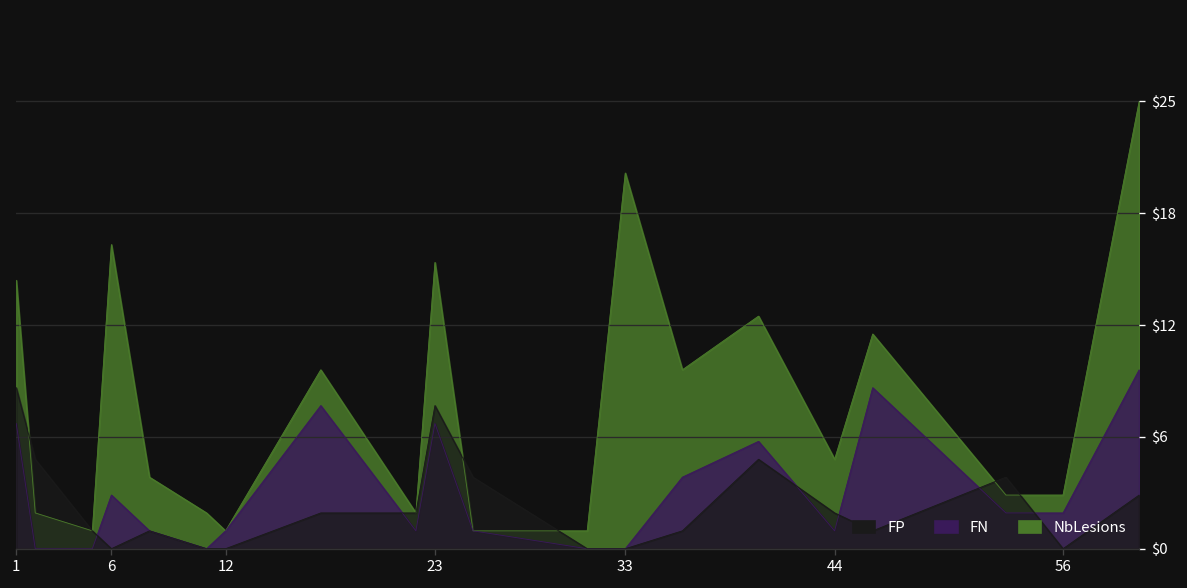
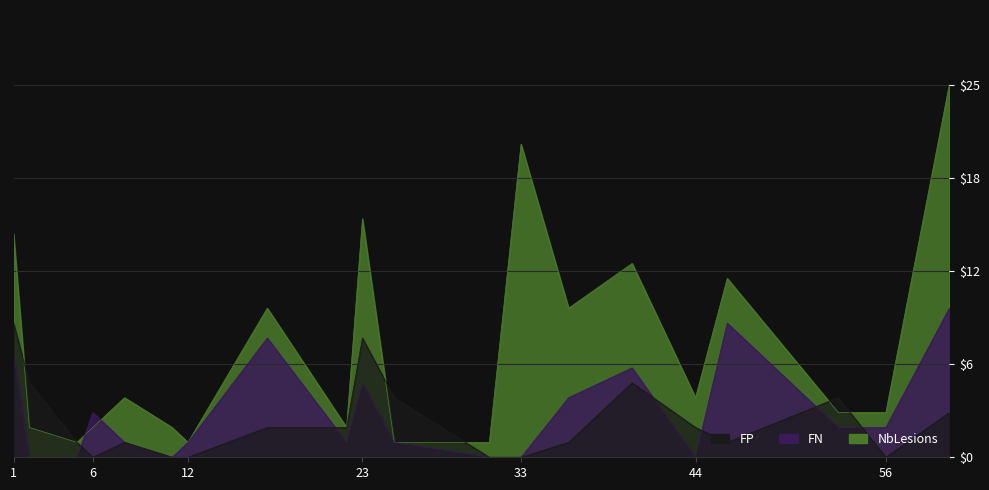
NbLesions, 6: $17 -> $2
FN, 23: $7 -> $5
NbLesions, 44: $5 -> $4
FN, 44: $1 -> $0
